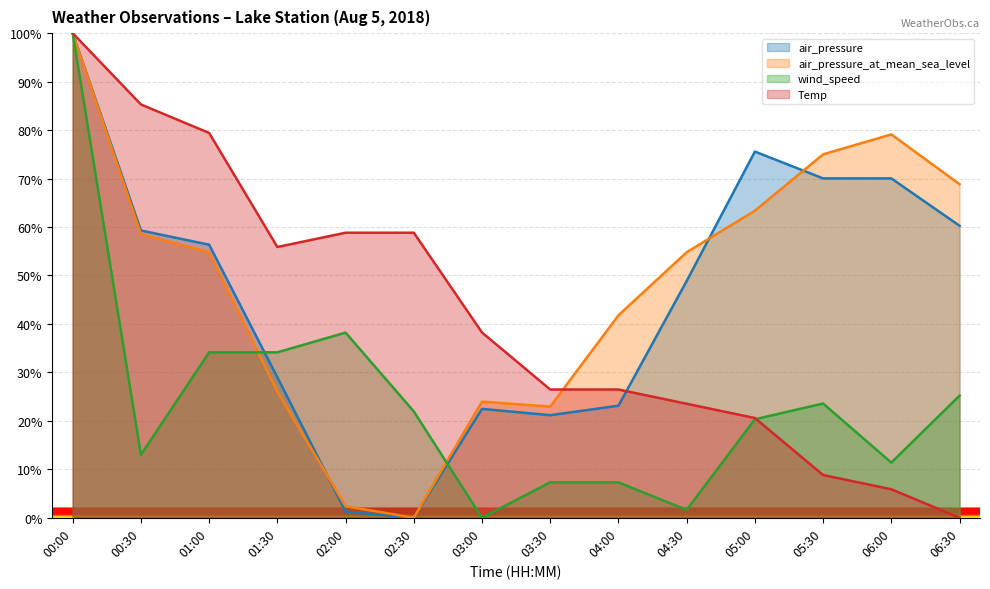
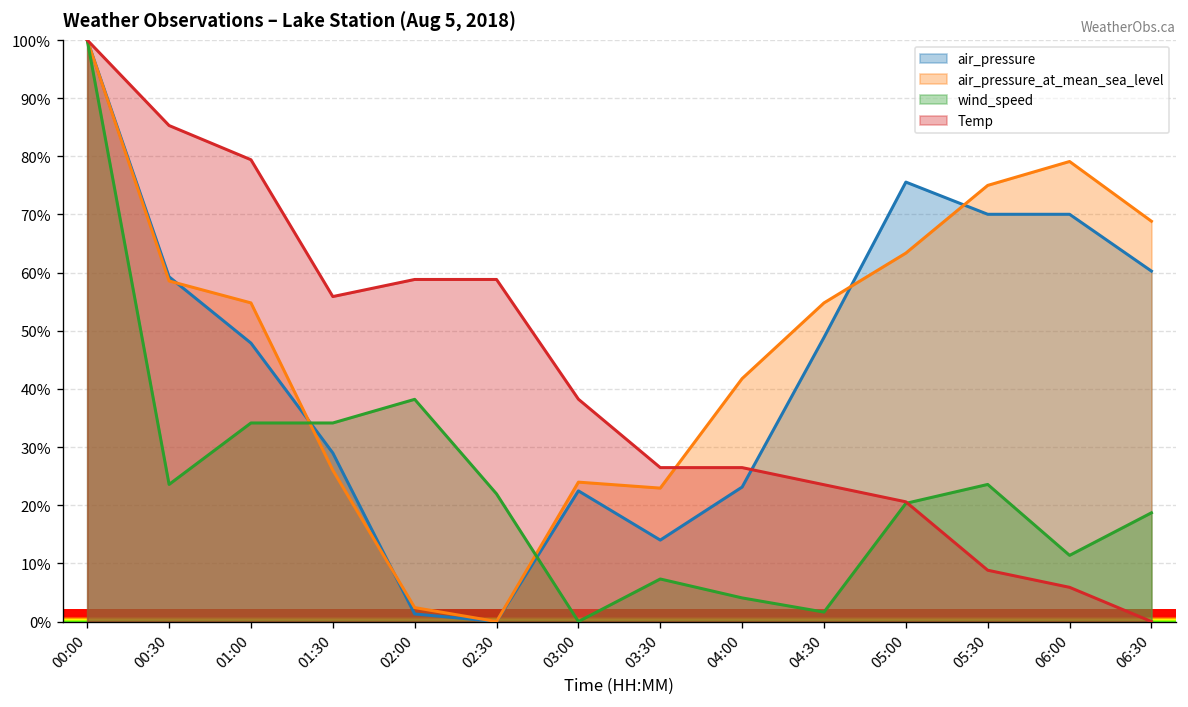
wind_speed, 00:30: 13% -> 24%
air_pressure, 01:00: 56% -> 48%
air_pressure, 03:30: 21% -> 14%
wind_speed, 04:00: 7% -> 4%
wind_speed, 06:30: 25% -> 19%
